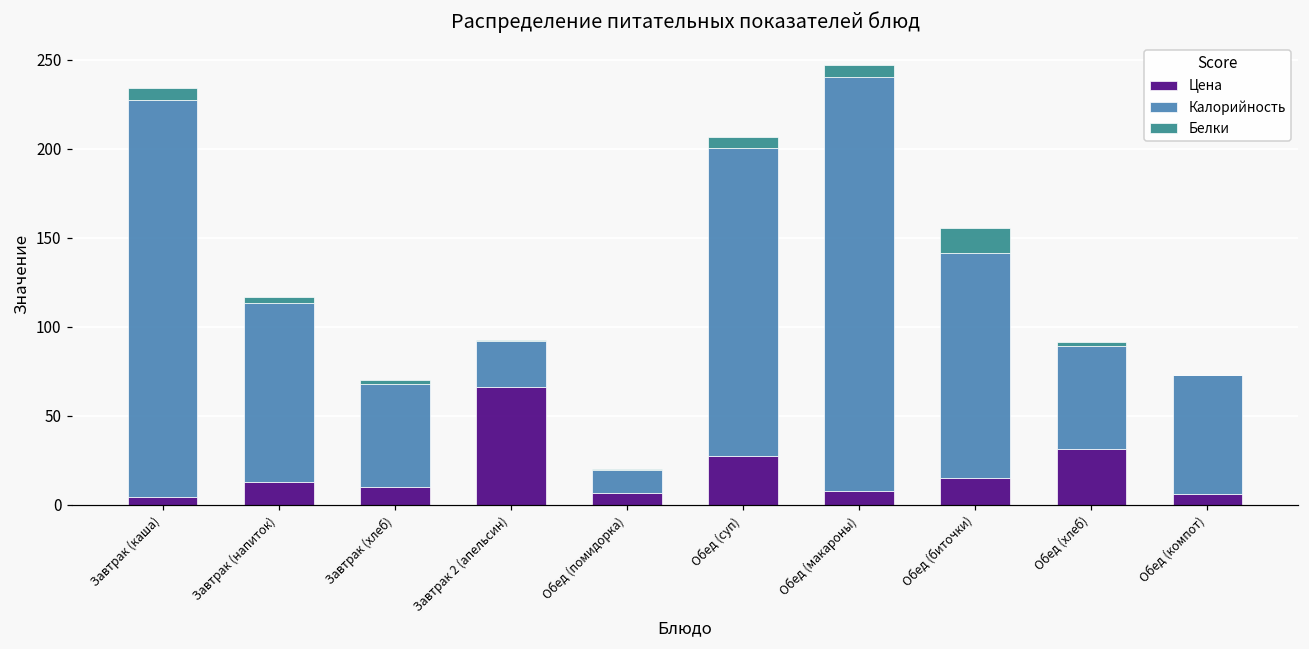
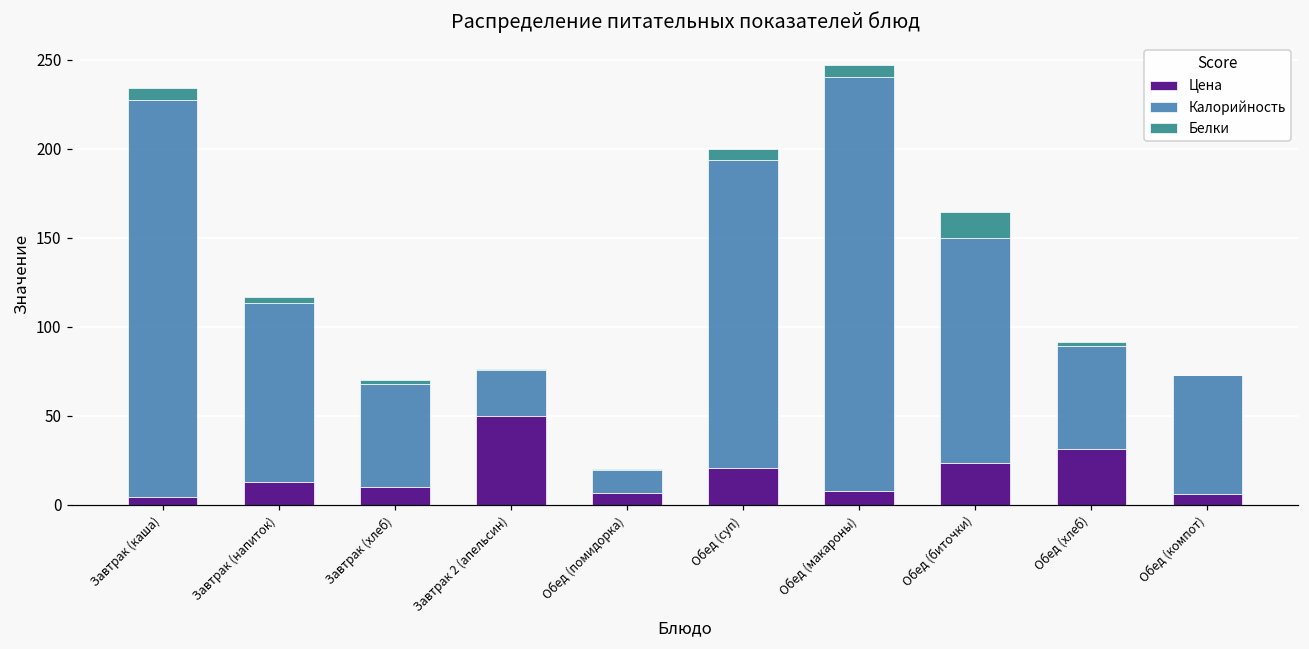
Цена, Завтрак 2 (апельсин): 66 -> 50
Цена, Обед (суп): 27 -> 21
Цена, Обед (биточки): 15 -> 24
